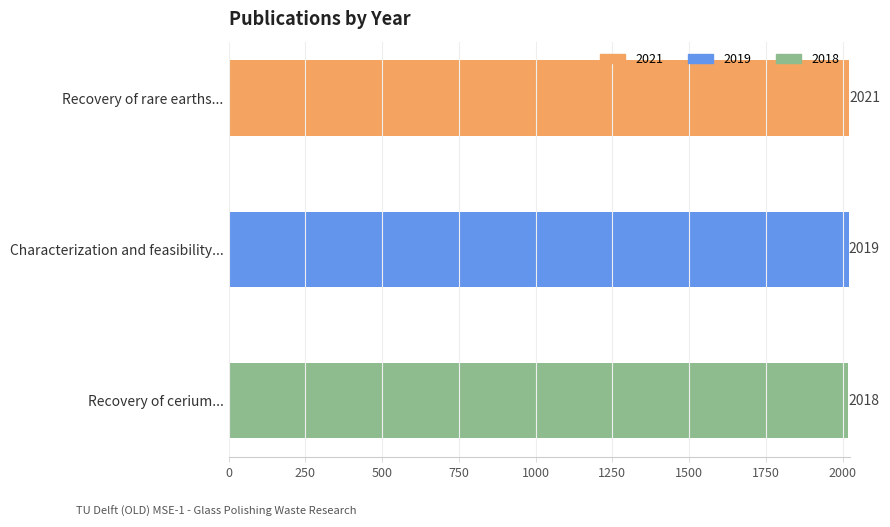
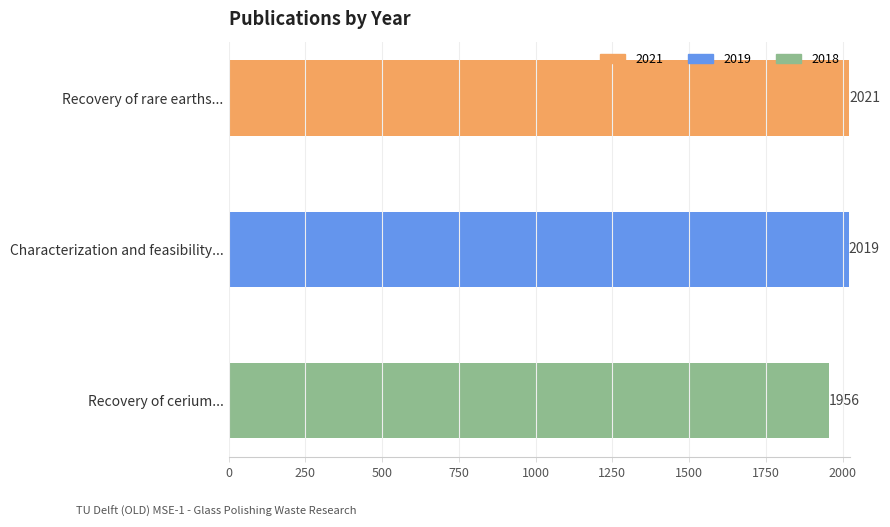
2018, Recovery of cerium...: 2018 -> 1956
